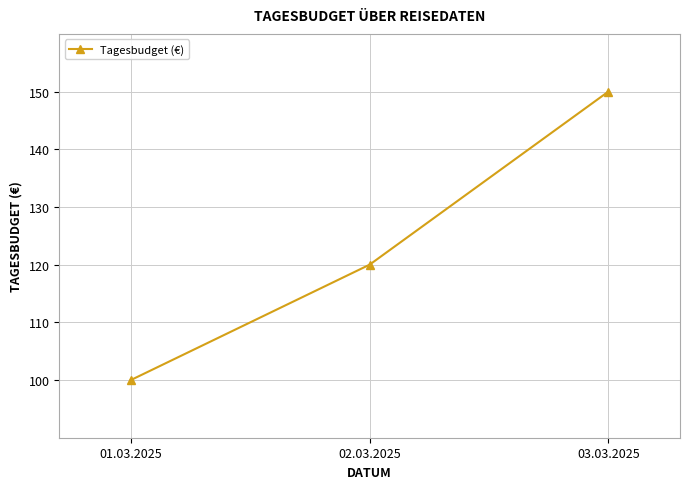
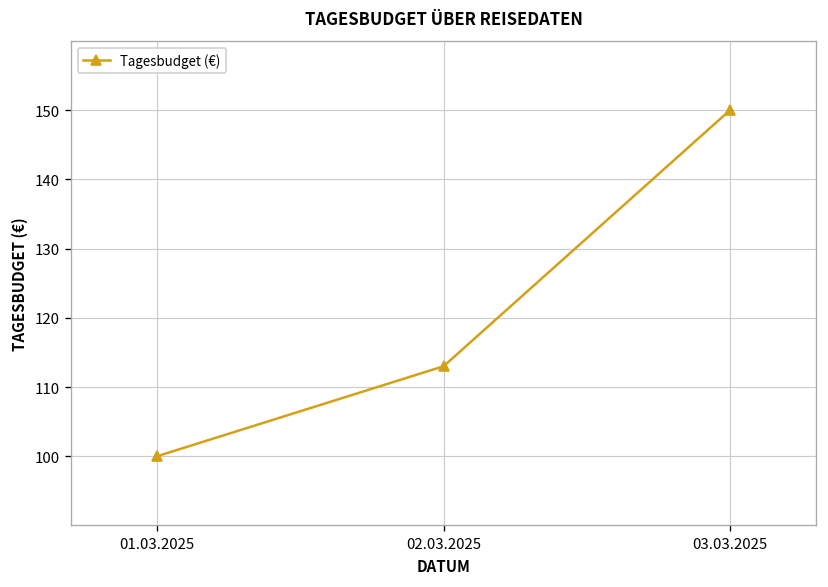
02.03.2025: 120 -> 113
